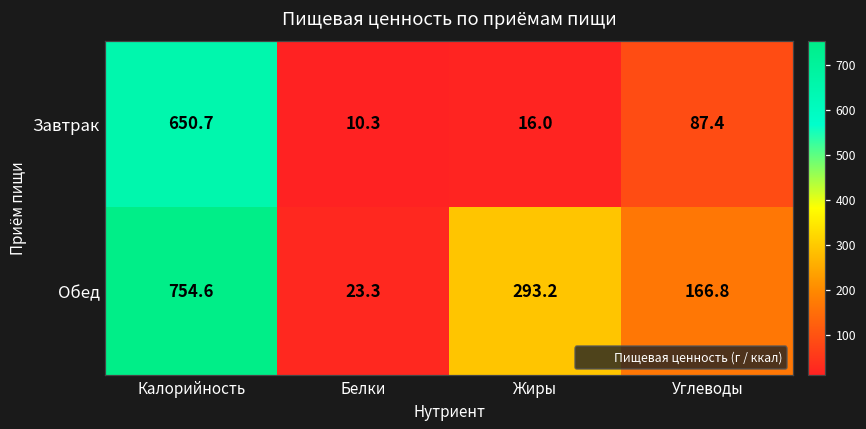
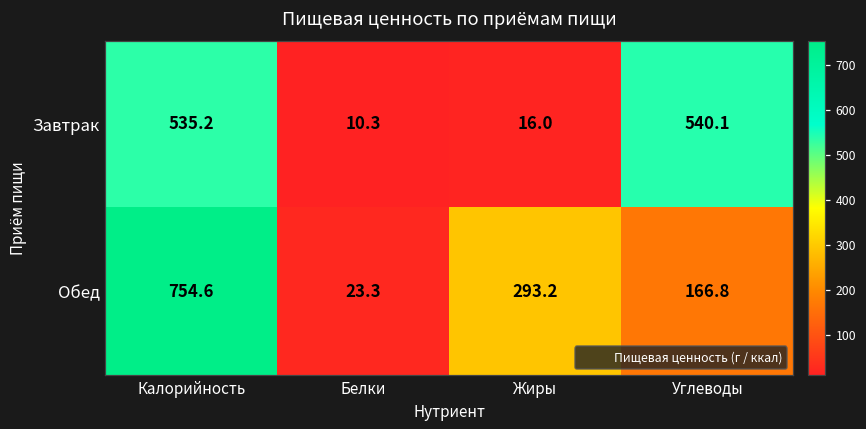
Завтрак, Калорийность: 650.7 -> 535.2
Завтрак, Углеводы: 87.4 -> 540.1
